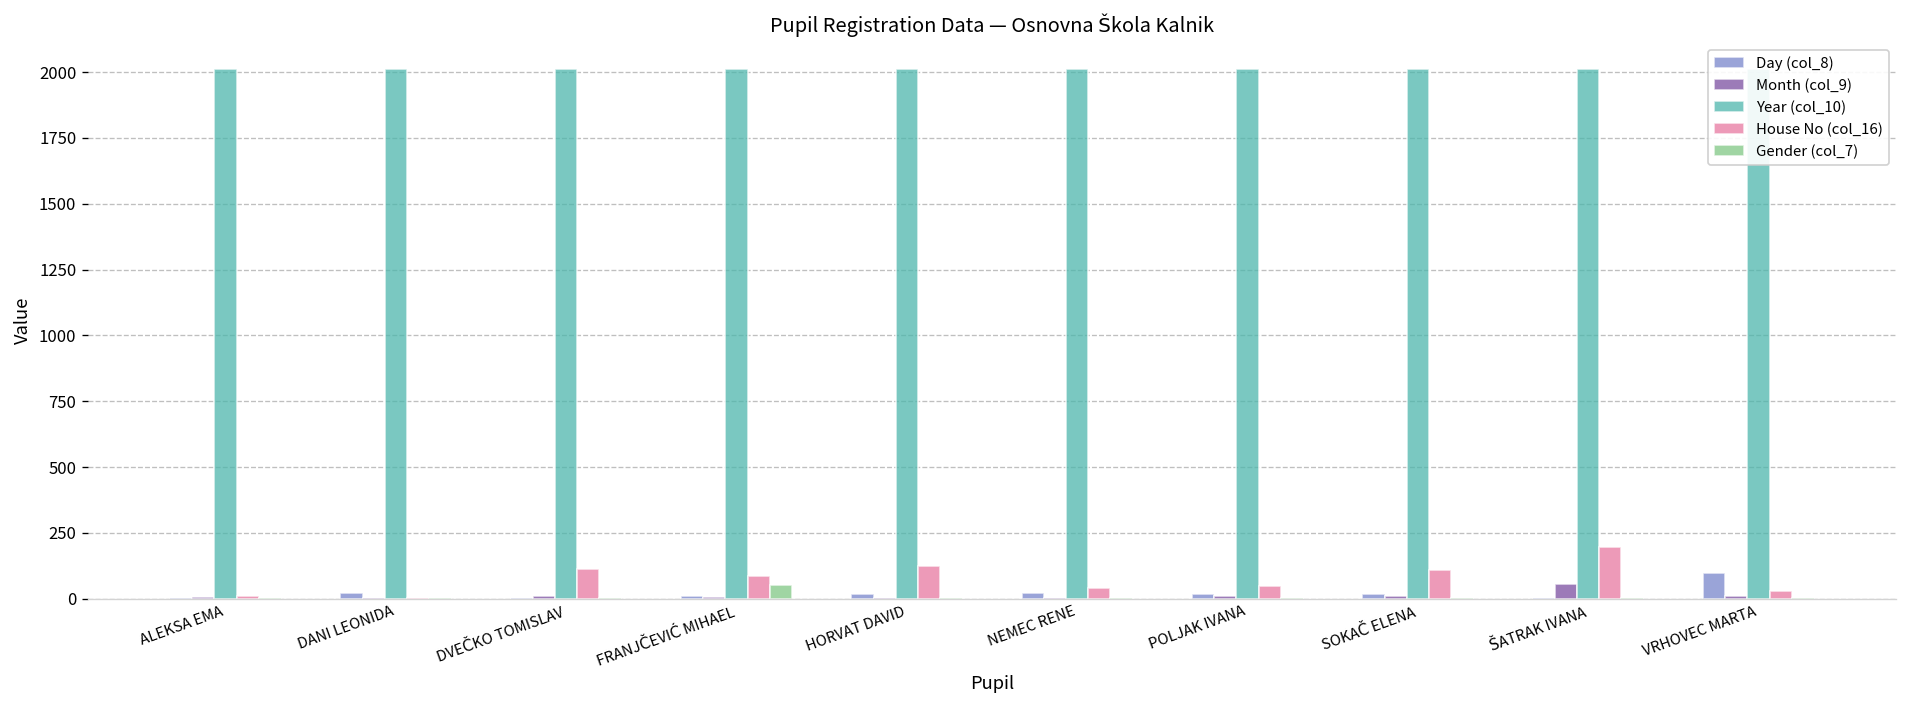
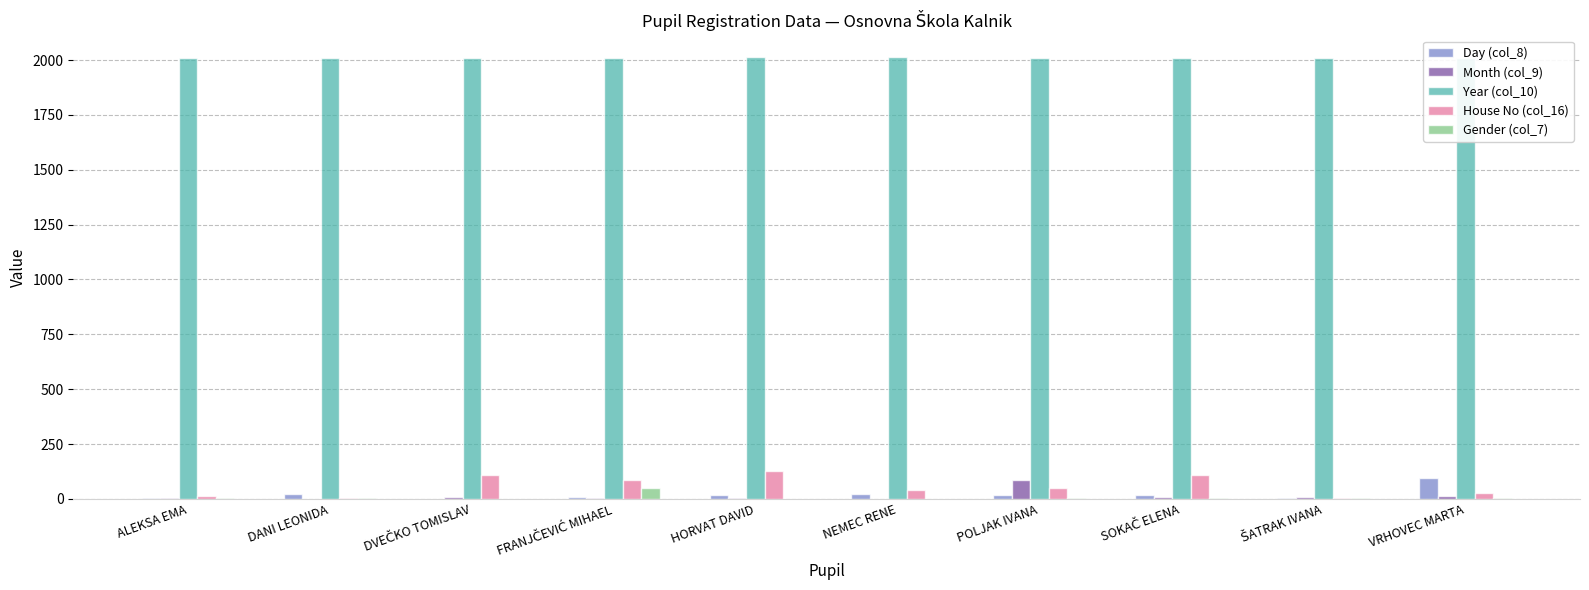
Month (col_9), POLJAK IVANA: 10 -> 90
Month (col_9), ŠATRAK IVANA: 50 -> 10
House No (col_16), ŠATRAK IVANA: 200 -> 0
